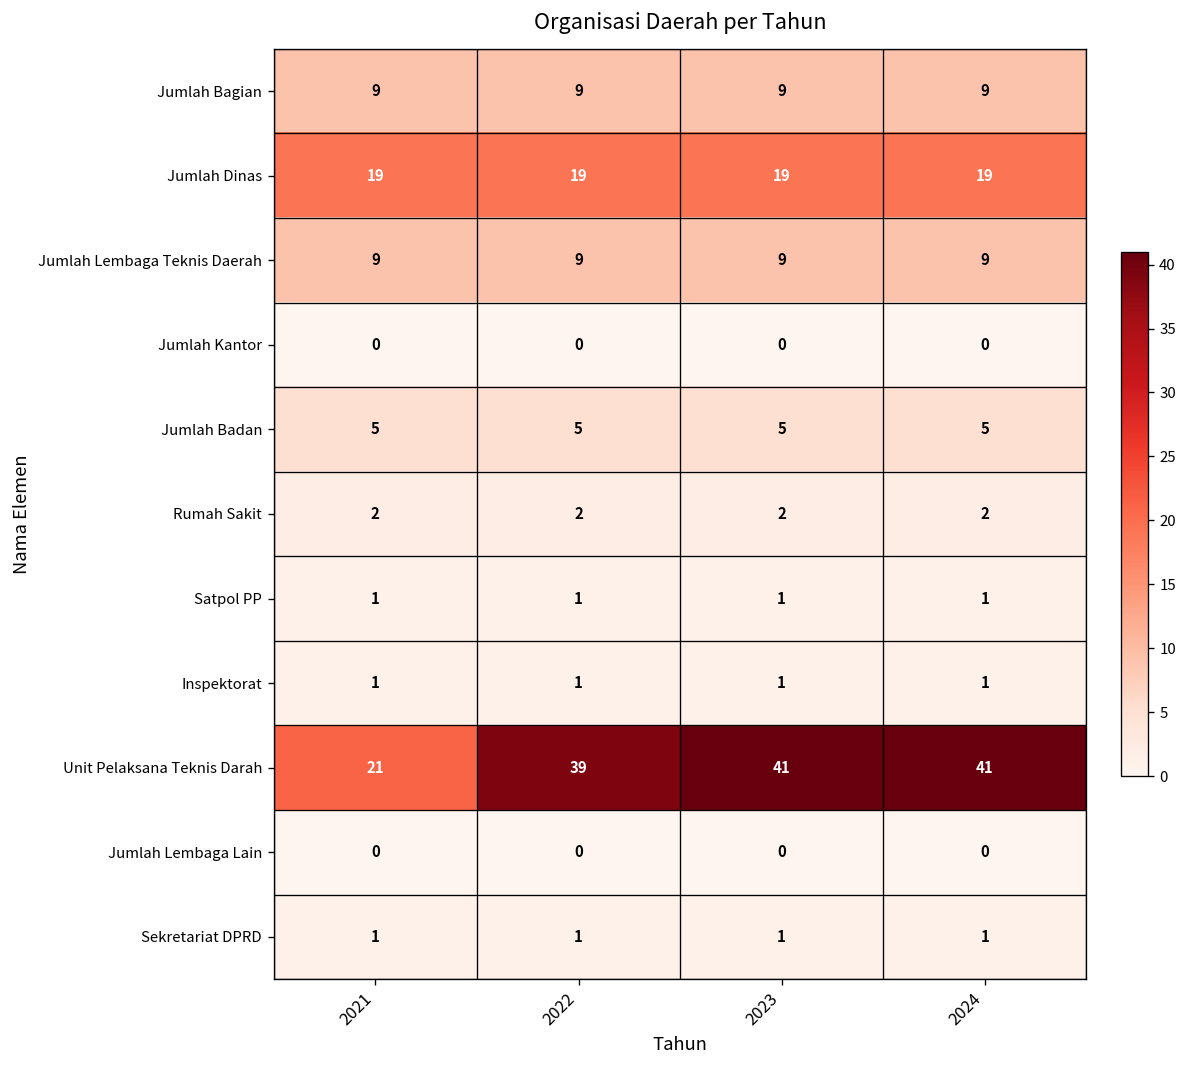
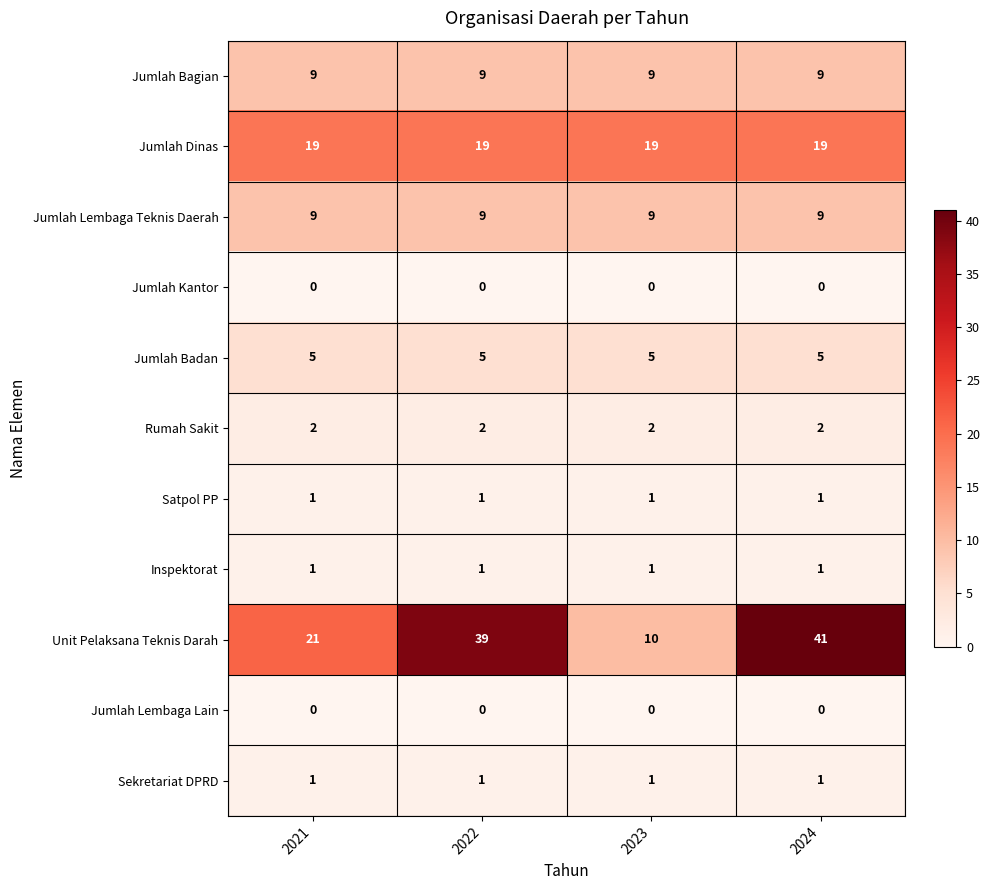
Unit Pelaksana Teknis Darah, 2023: 41 -> 10
